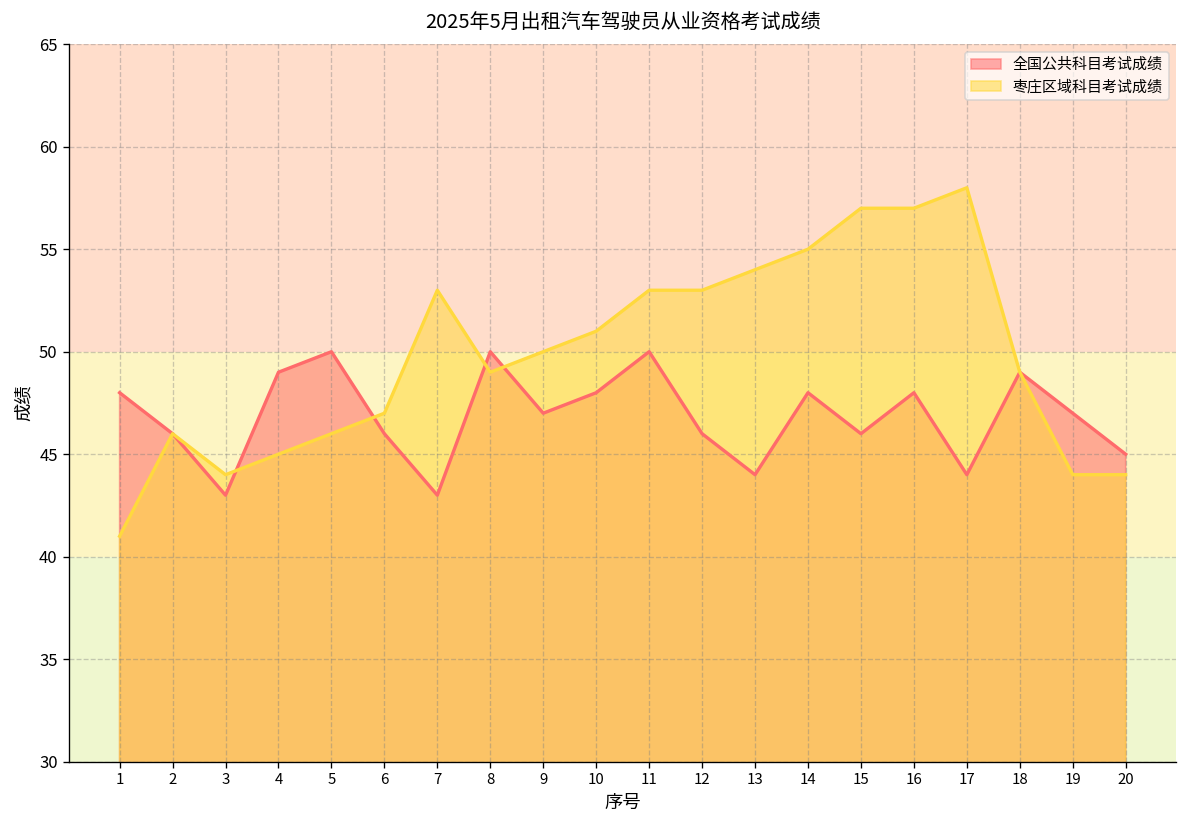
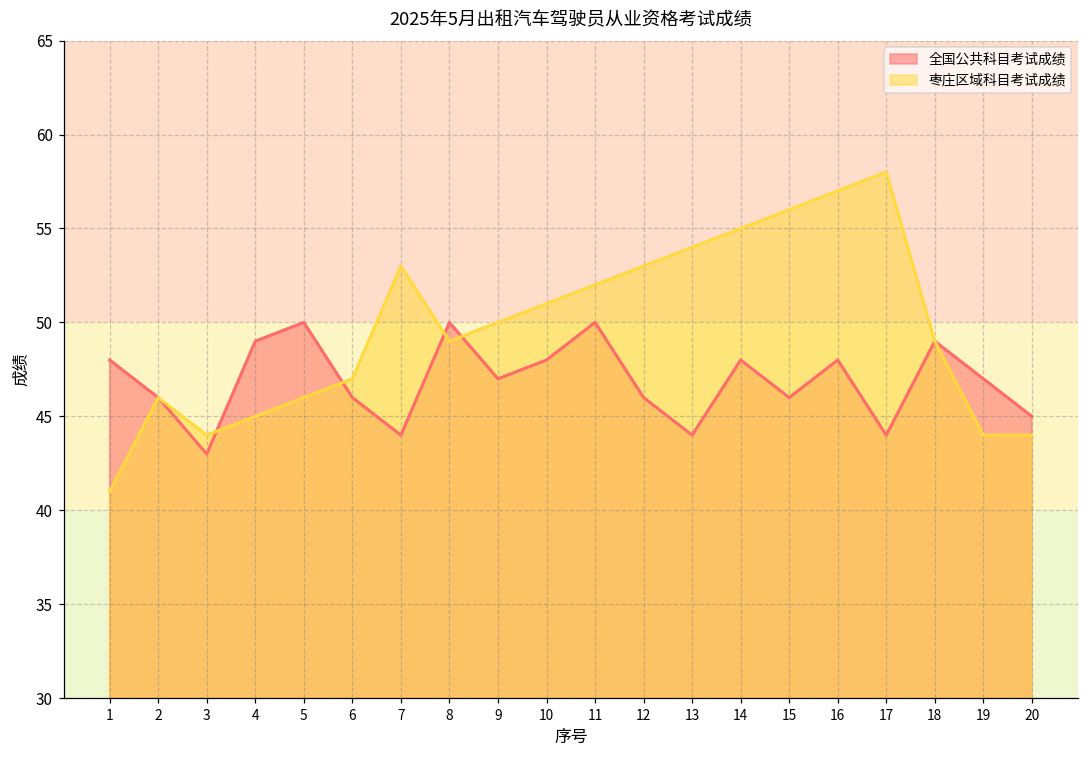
全国公共科目考试成绩, 7: 43 -> 44
枣庄区域科目考试成绩, 11: 53 -> 52
枣庄区域科目考试成绩, 15: 57 -> 56
